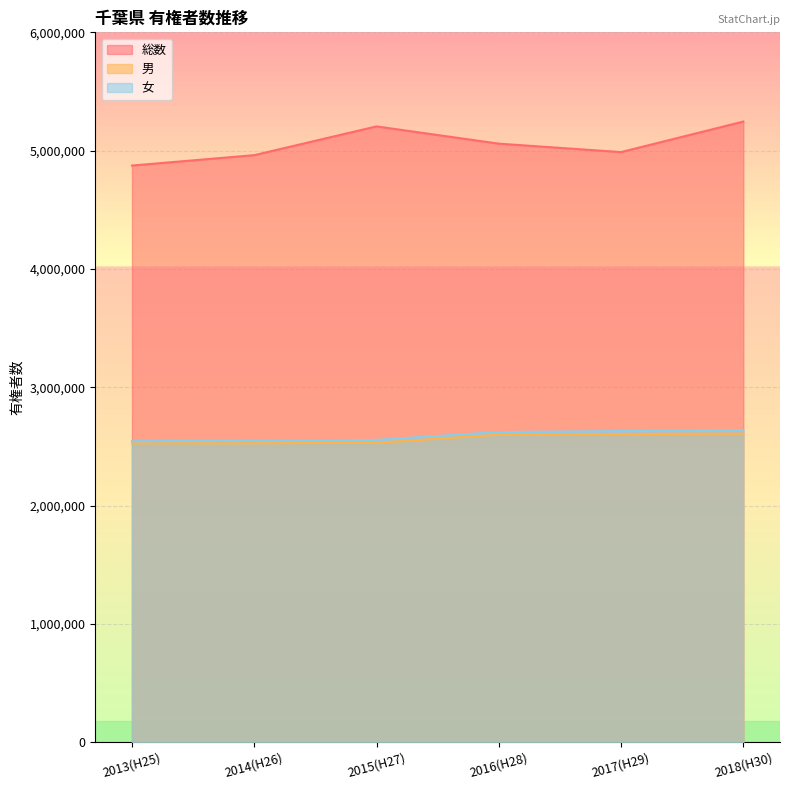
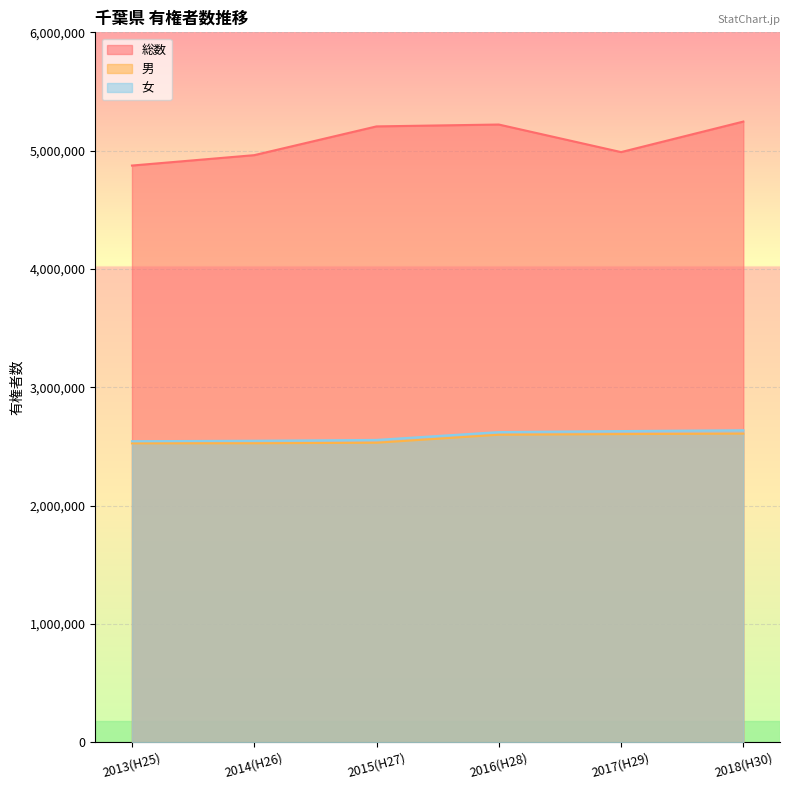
総数, 2016(H28): 5,060,000 -> 5,220,000
